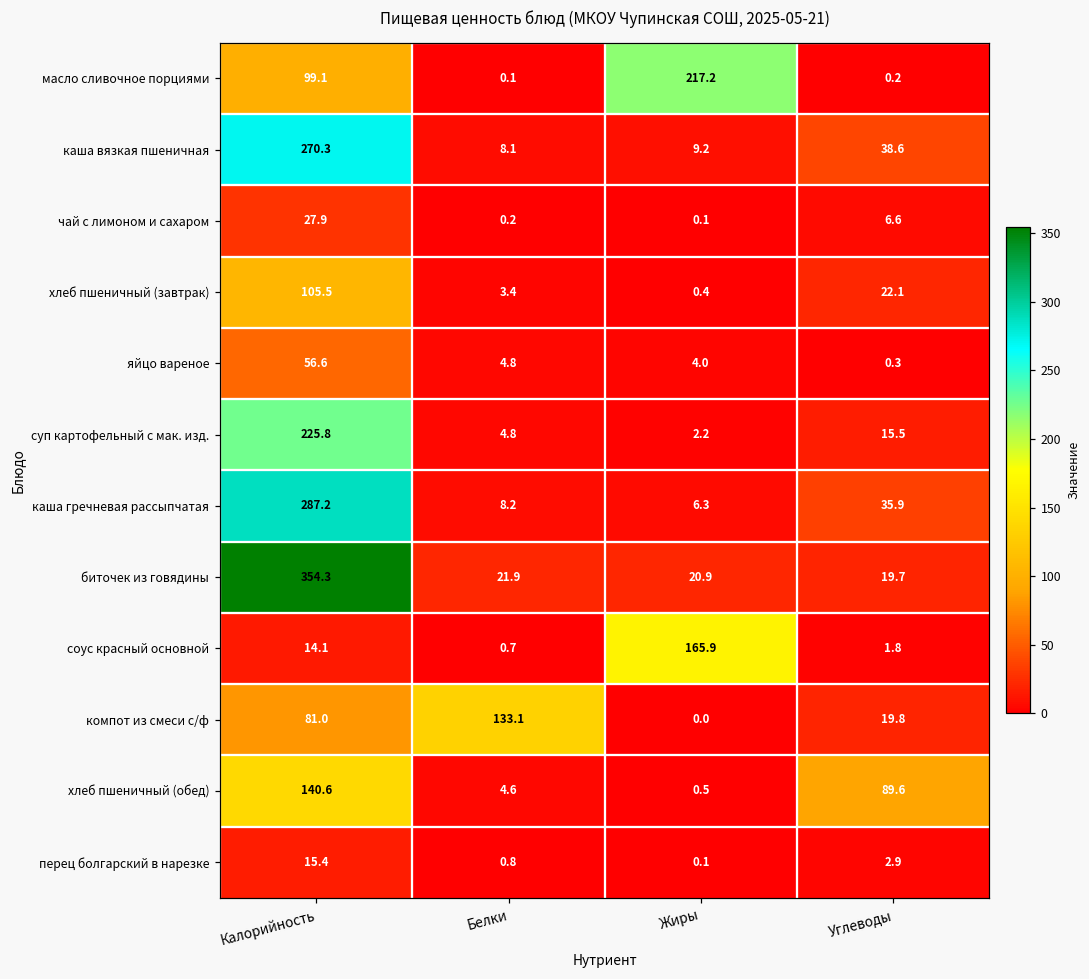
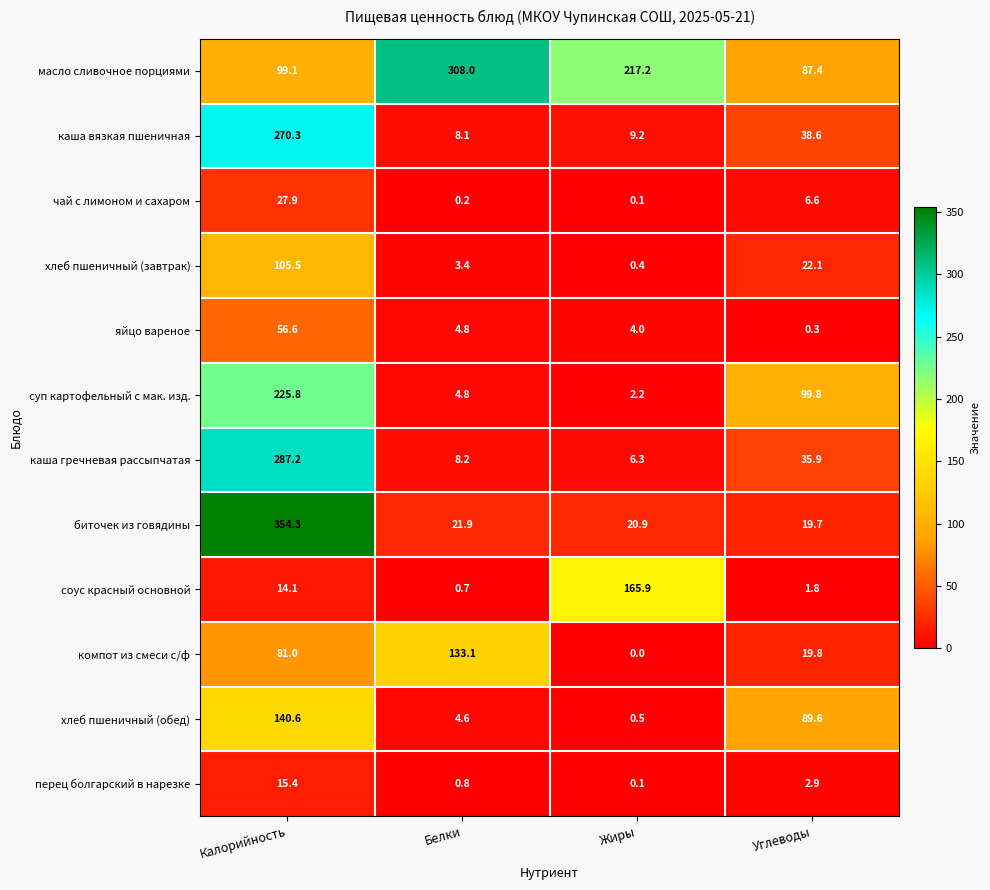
масло сливочное порциями, Белки: 0.1 -> 308.0
масло сливочное порциями, Углеводы: 0.2 -> 87.4
суп картофельный с мак. изд., Углеводы: 15.5 -> 99.8
